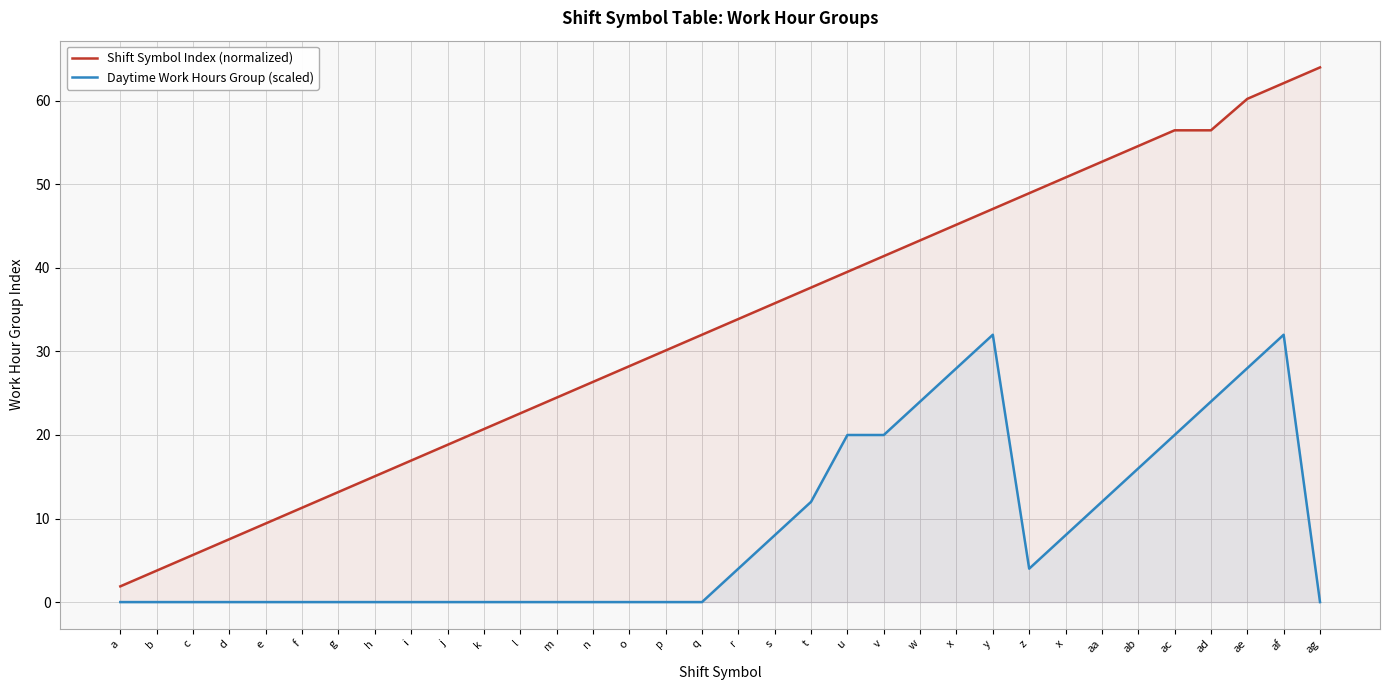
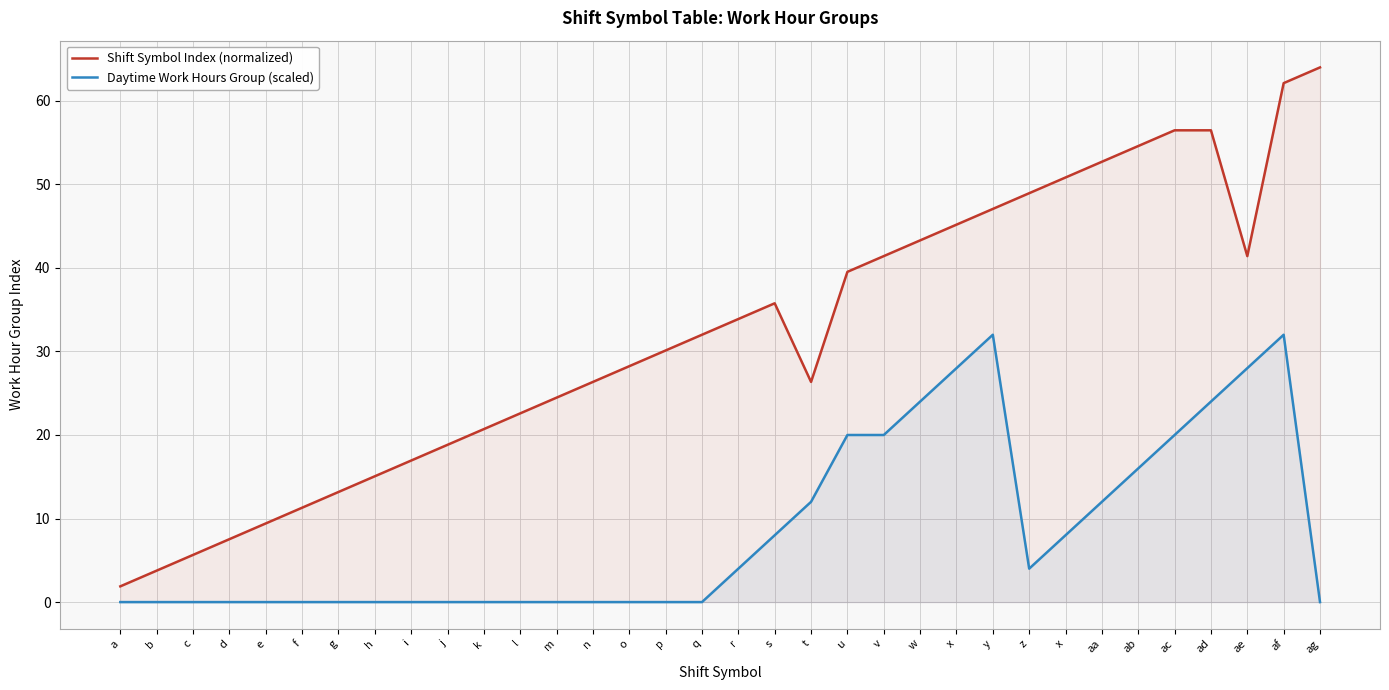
Shift Symbol Index (normalized), t: 38 -> 26
Shift Symbol Index (normalized), ae: 60 -> 41
